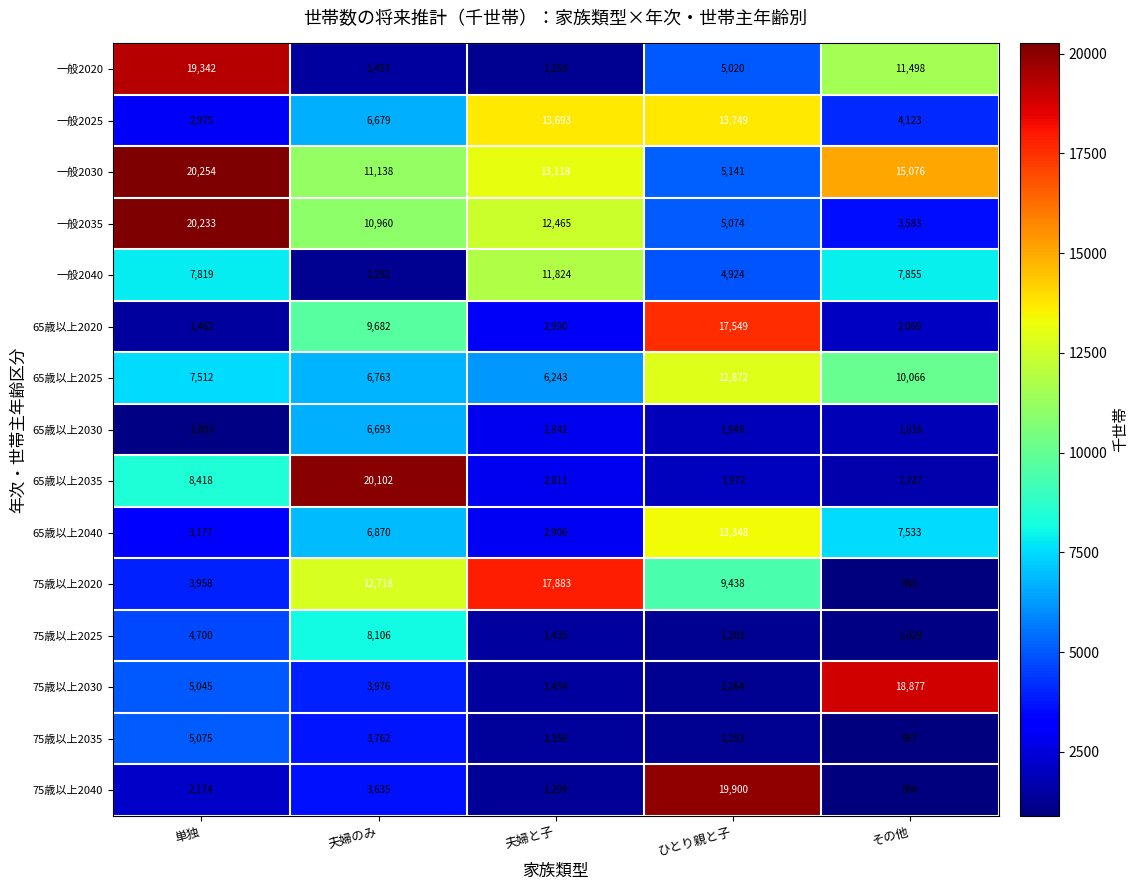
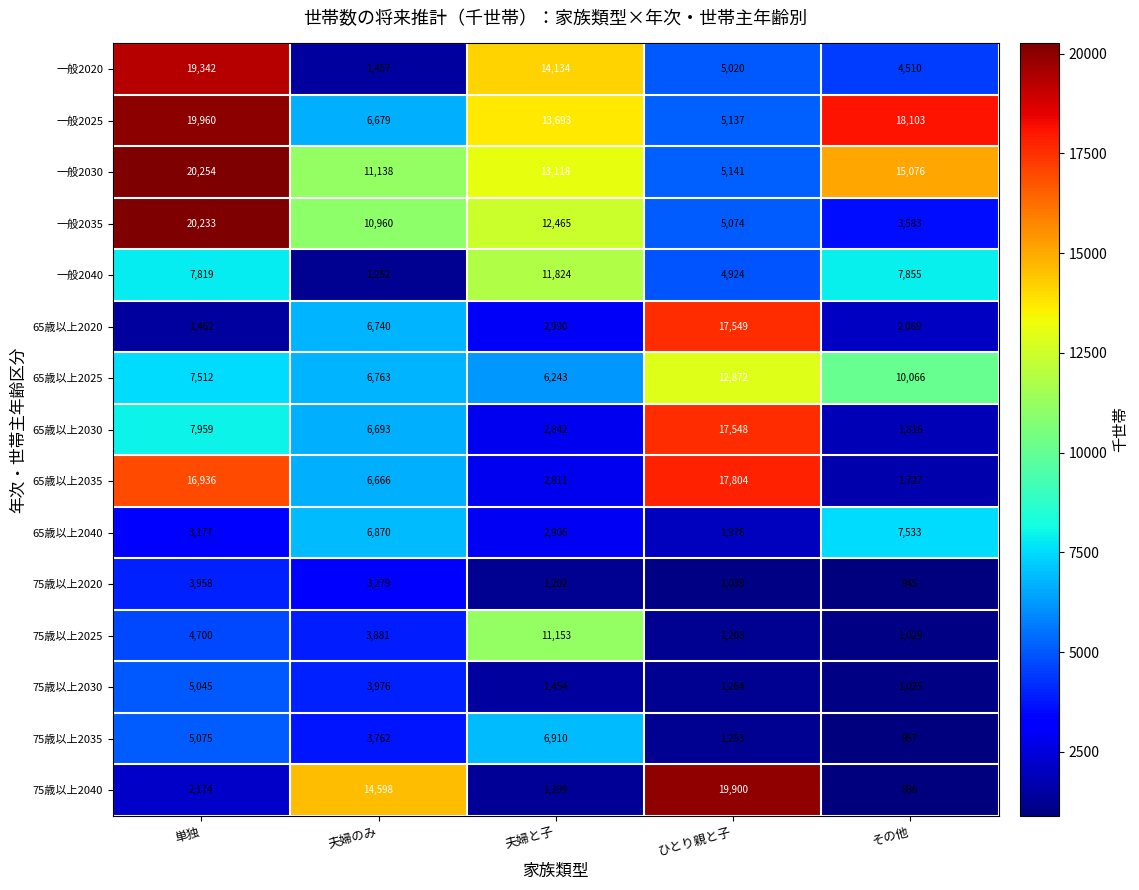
一般2020, 夫婦と子: 1,253 -> 14,134
一般2020, その他: 11,498 -> 4,510
一般2025, 単独: 2,975 -> 19,960
一般2025, ひとり親と子: 13,749 -> 5,137
一般2025, その他: 4,123 -> 18,103
65歳以上2020, 夫婦のみ: 9,682 -> 6,740
65歳以上2030, 単独: 1,003 -> 7,959
65歳以上2030, ひとり親と子: 1,948 -> 17,548
65歳以上2035, 単独: 8,418 -> 16,936
65歳以上2035, 夫婦のみ: 20,102 -> 6,666
65歳以上2035, ひとり親と子: 1,972 -> 17,804
65歳以上2040, ひとり親と子: 13,348 -> 1,976
75歳以上2020, 夫婦のみ: 12,718 -> 3,279
75歳以上2020, 夫婦と子: 17,883 -> 1,202
75歳以上2020, ひとり親と子: 9,438 -> 1,039
75歳以上2025, 夫婦のみ: 8,106 -> 3,881
75歳以上2025, 夫婦と子: 1,435 -> 11,153
75歳以上2030, その他: 18,877 -> 1,025
75歳以上2035, 夫婦と子: 1,356 -> 6,910
75歳以上2040, 夫婦のみ: 3,635 -> 14,598
